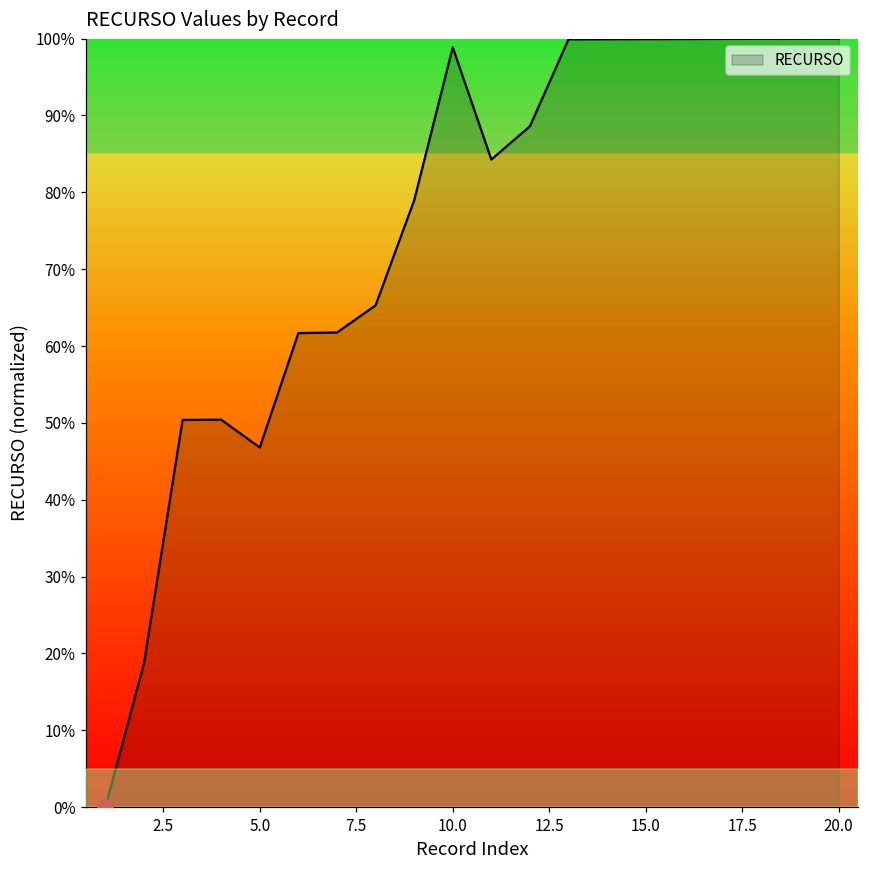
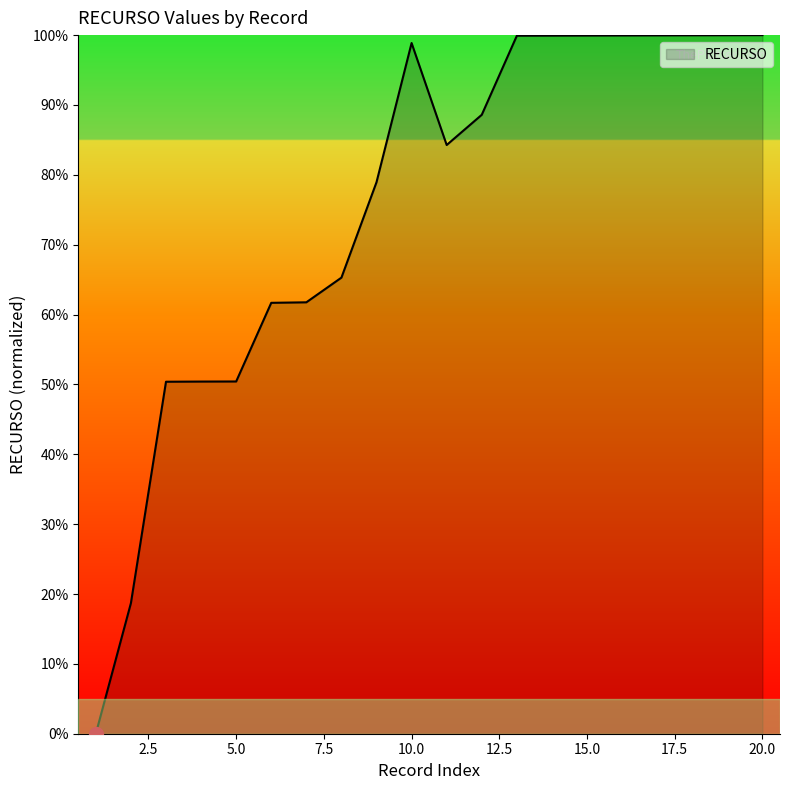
RECURSO, 5.0: 47% -> 50%
